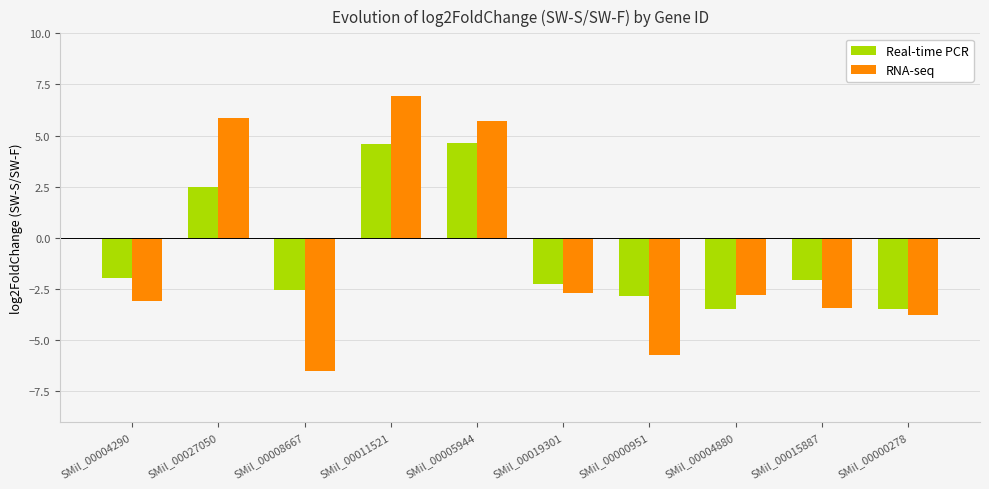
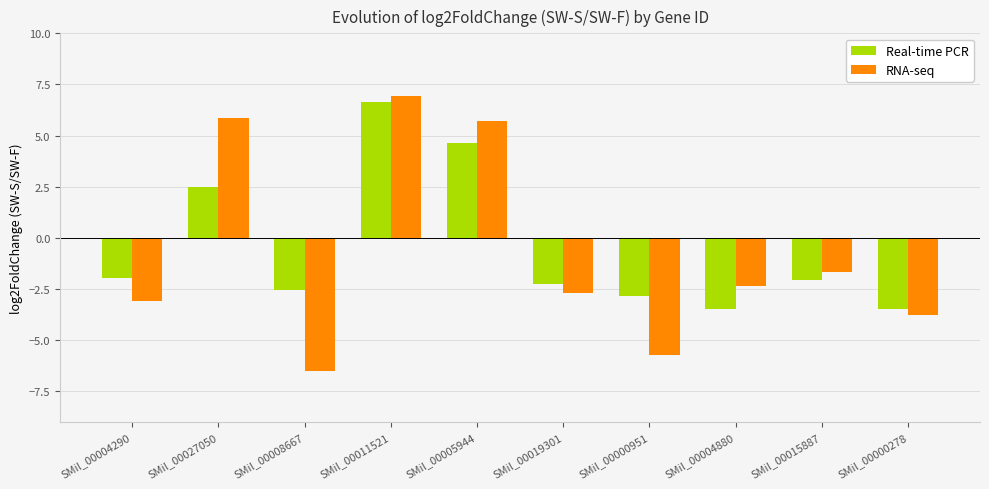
Real-time PCR, SMil_00011521: 4.6 -> 6.6
RNA-seq, SMil_00004880: -2.8 -> -2.4
RNA-seq, SMil_00015887: -3.4 -> -1.7
